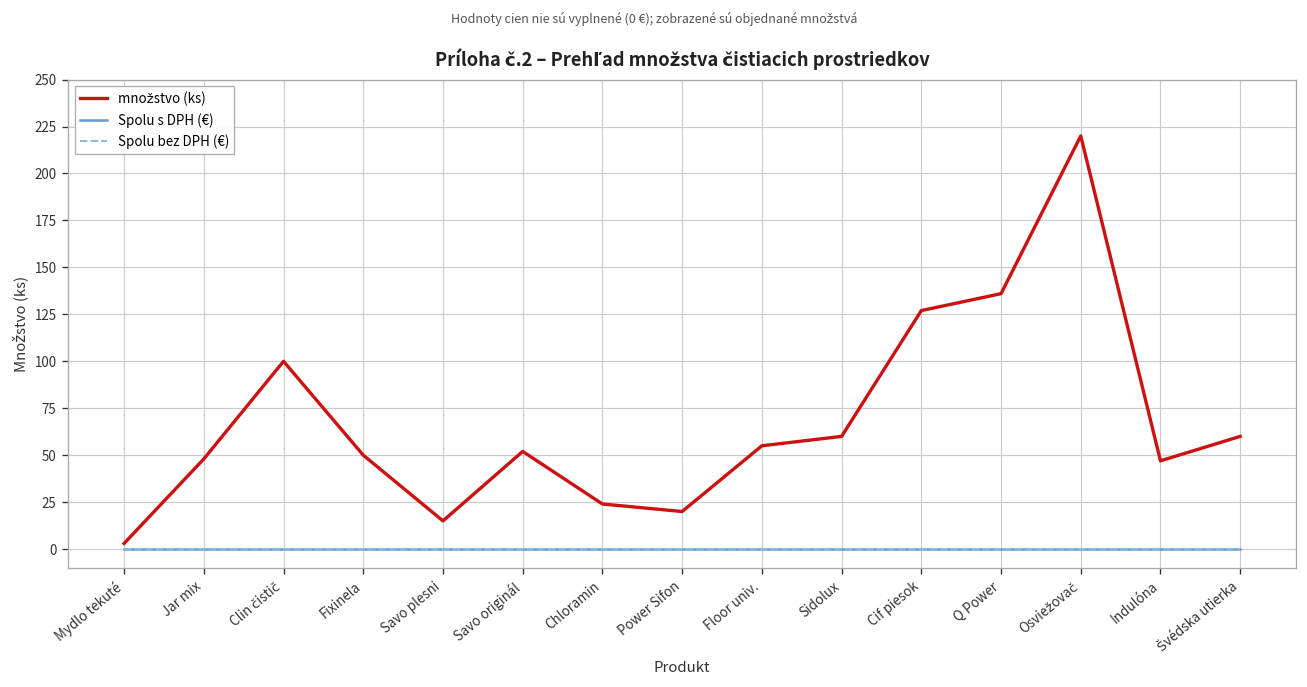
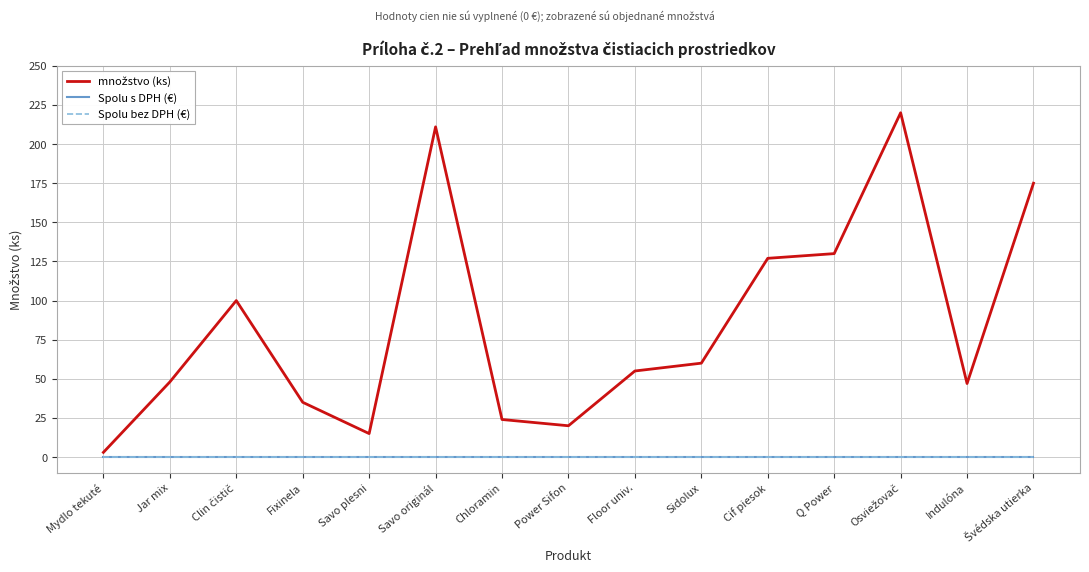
množstvo (ks), Fixinela: 50 -> 35
množstvo (ks), Savo originál: 52 -> 211
množstvo (ks), Q Power: 136 -> 130
množstvo (ks), Švédska utierka: 60 -> 175
